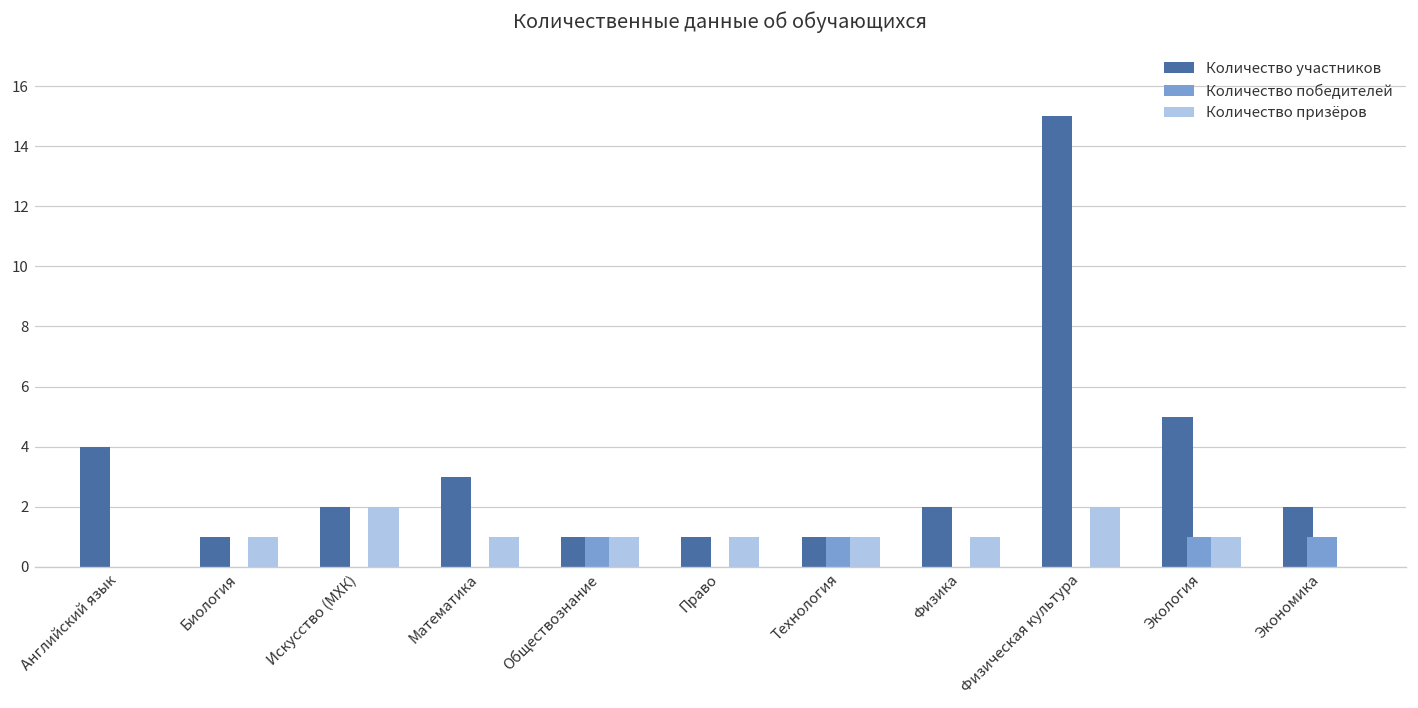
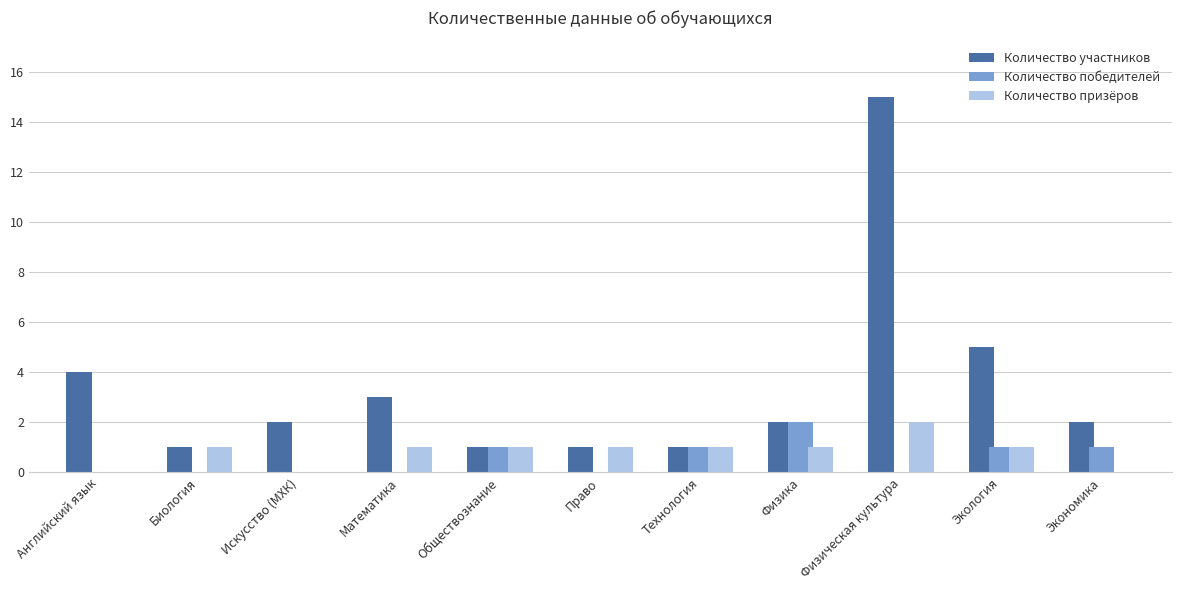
Количество призёров, Искусство (МХК): 2 -> 0
Количество победителей, Физика: 0 -> 2
